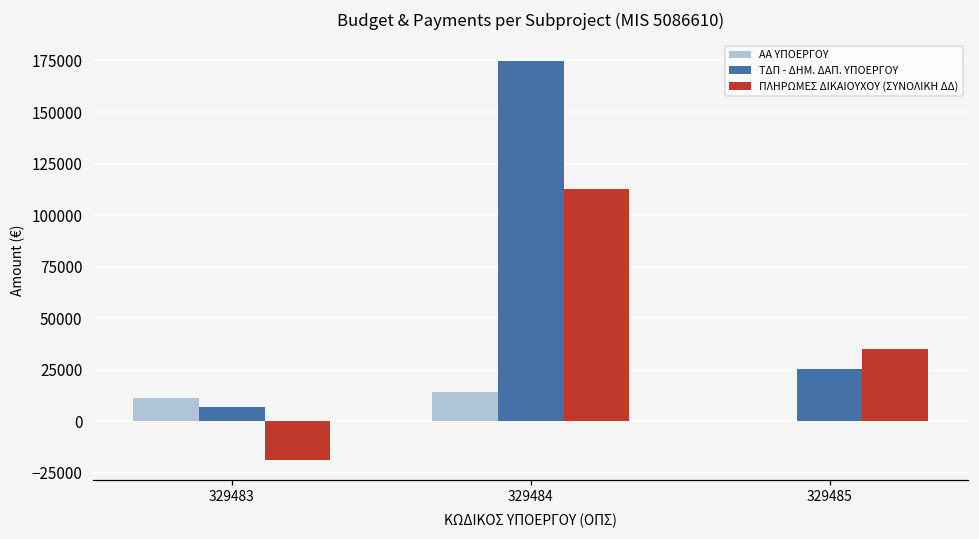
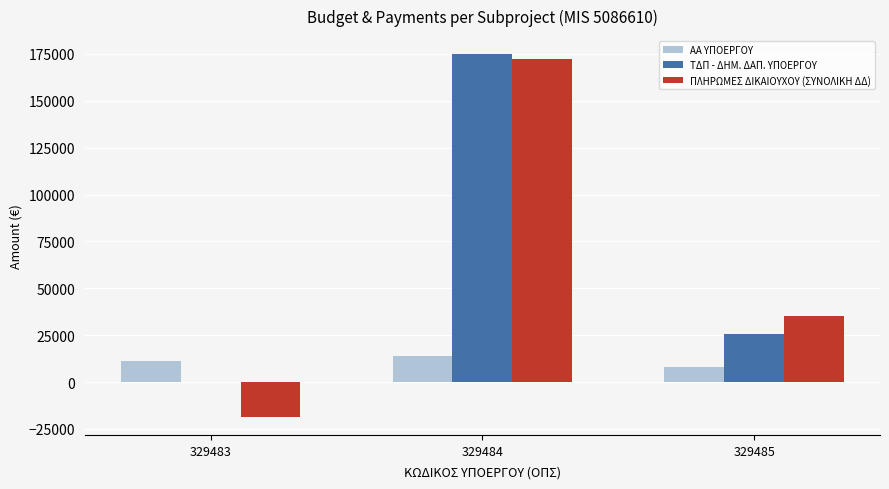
ΤΔΠ - ΔΗΜ. ΔΑΠ. ΥΠΟΕΡΓΟΥ, 329483: 7000 -> 0
ΠΛΗΡΩΜΕΣ ΔΙΚΑΙΟΥΧΟΥ (ΣΥΝΟΛΙΚΗ ΔΔ), 329484: 113000 -> 172000
AA ΥΠΟΕΡΓΟΥ, 329485: 0 -> 8000
